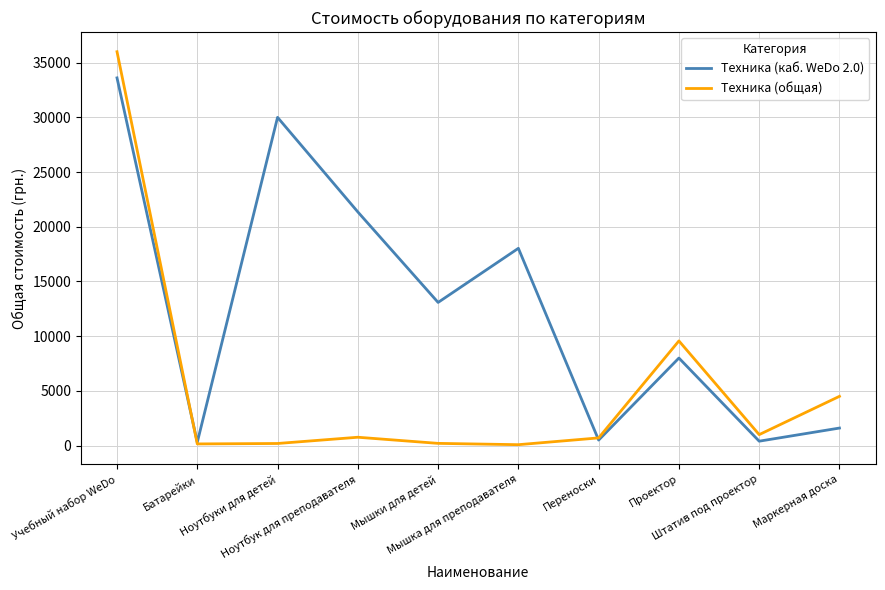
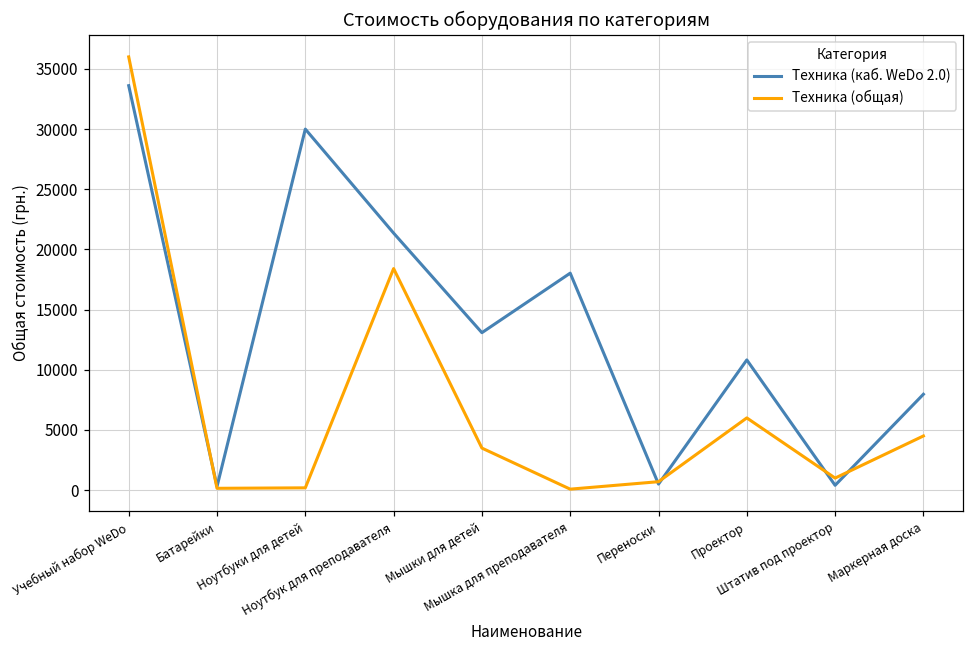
Техника (общая), Ноутбук для преподавателя: 800 -> 18400
Техника (общая), Мышки для детей: 200 -> 3500
Техника (каб. WeDo 2.0), Проектор: 8000 -> 10800
Техника (общая), Проектор: 9600 -> 6000
Техника (каб. WeDo 2.0), Маркерная доска: 1600 -> 8000
